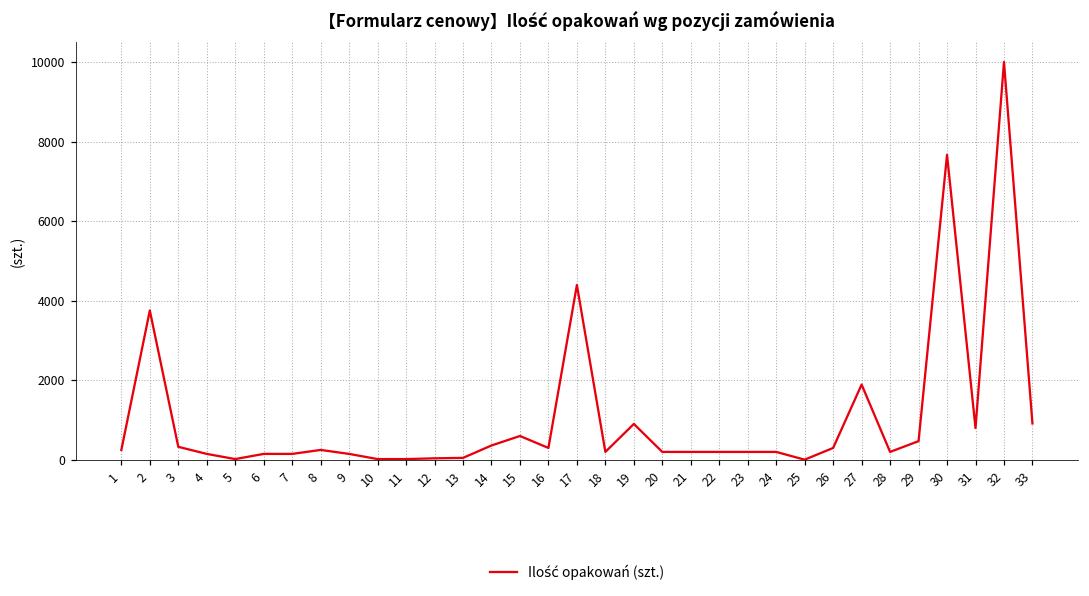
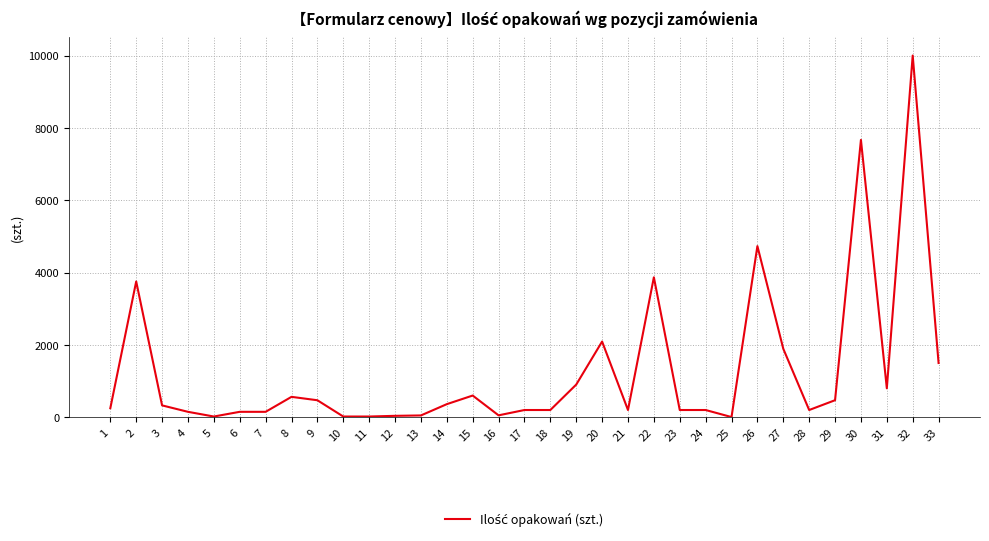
8: 300 -> 600
9: 200 -> 500
16: 300 -> 100
17: 4400 -> 200
20: 200 -> 2100
22: 200 -> 3900
26: 300 -> 4700
33: 900 -> 1500
